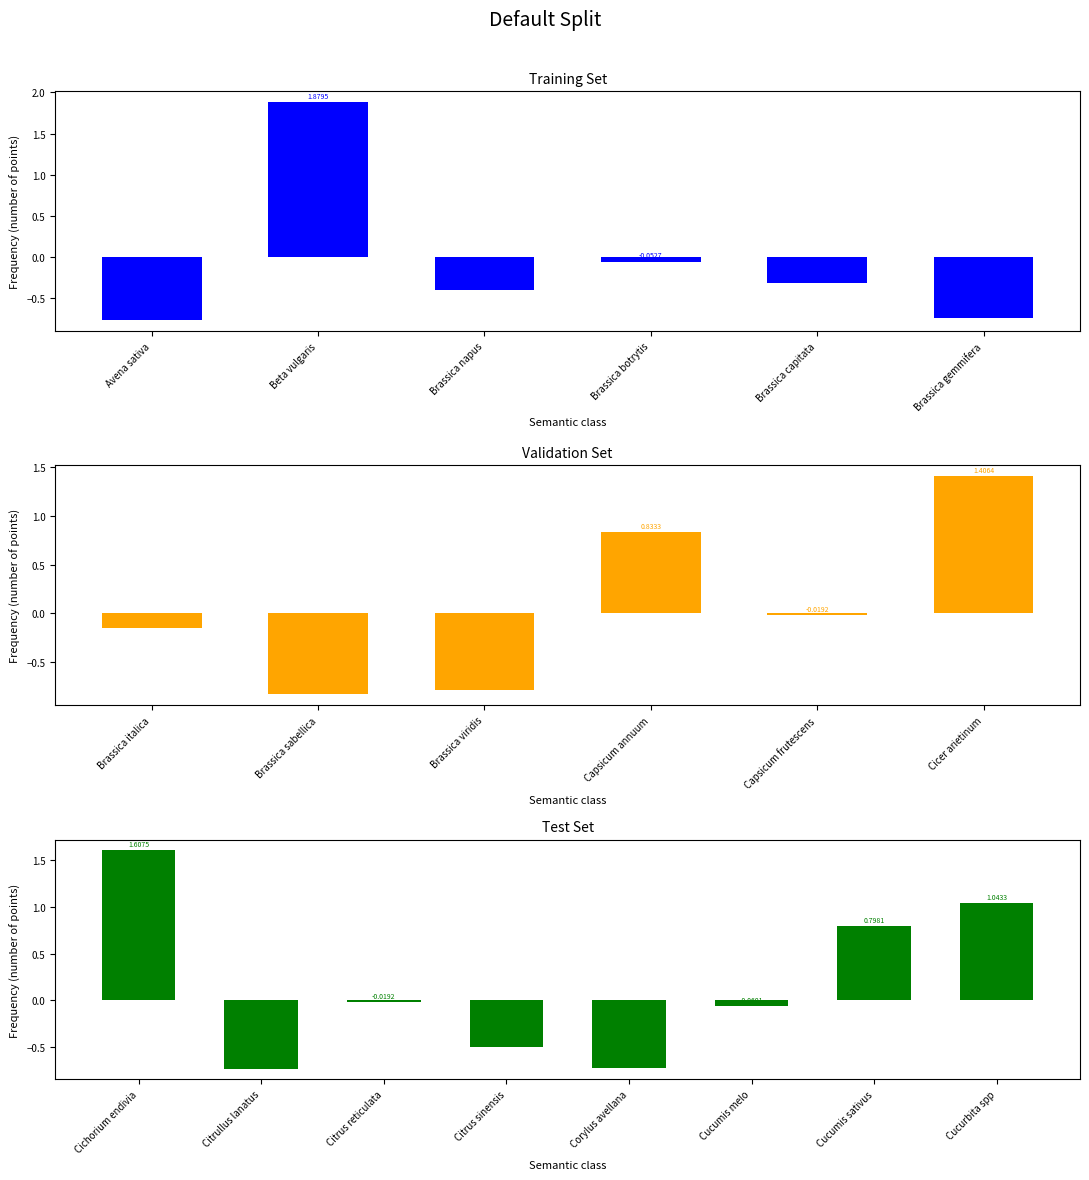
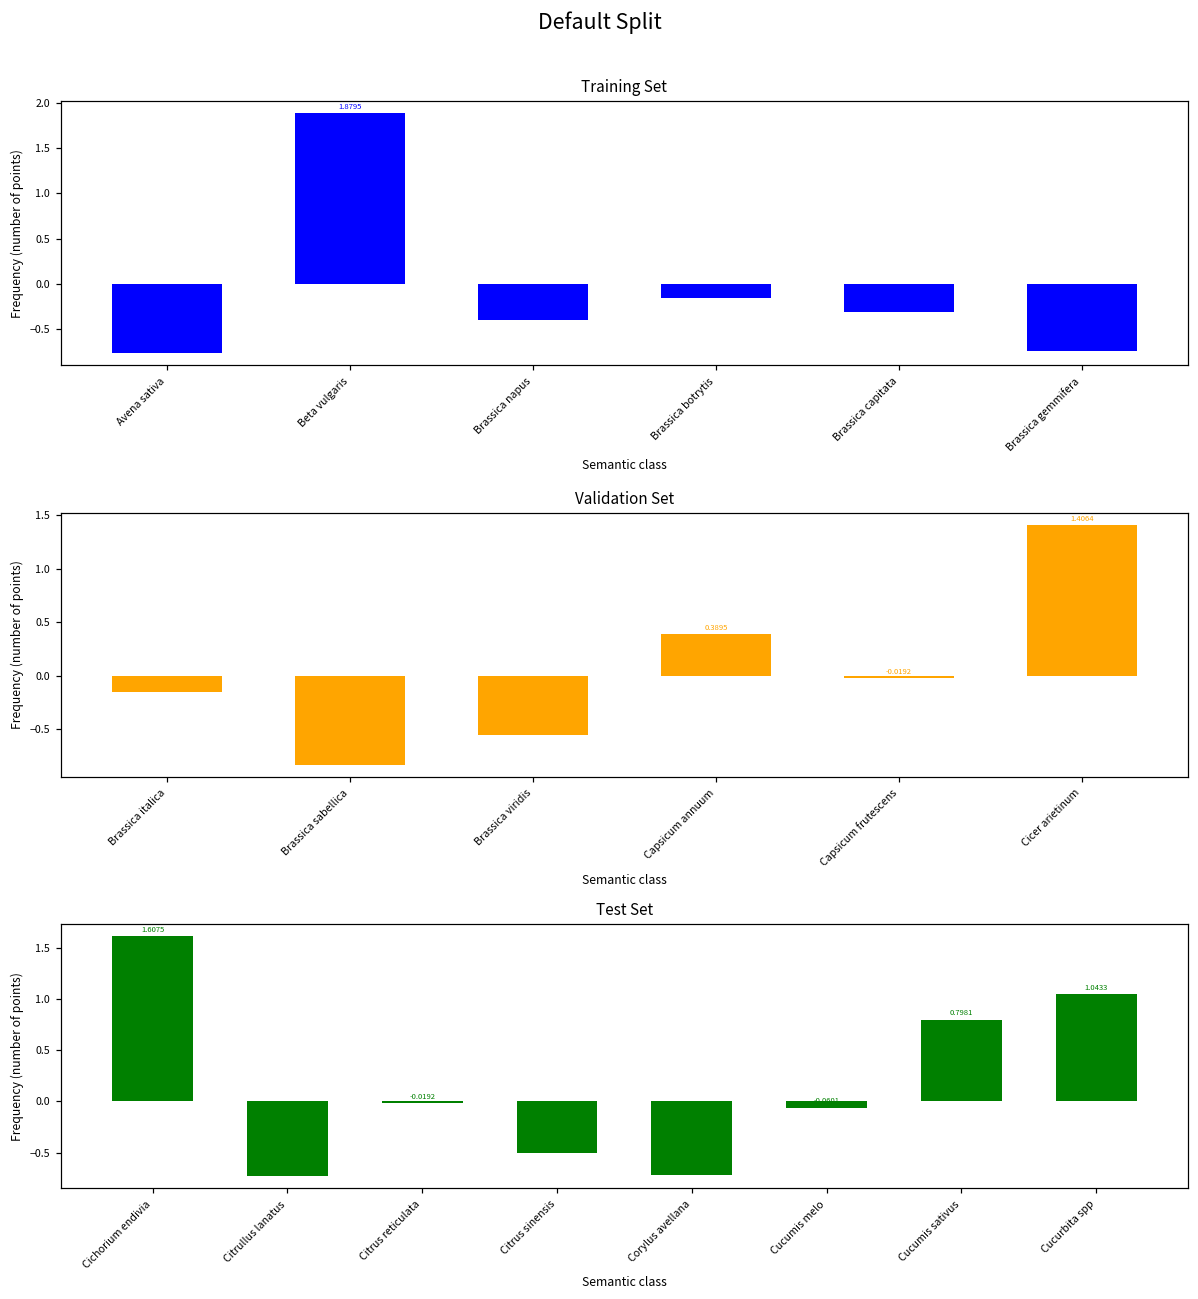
Training Set, Brassica botrytis: -0.1 -> -0.2
Validation Set, Brassica viridis: -0.8 -> -0.5
Validation Set, Capsicum annuum: 0.8333 -> 0.3895
